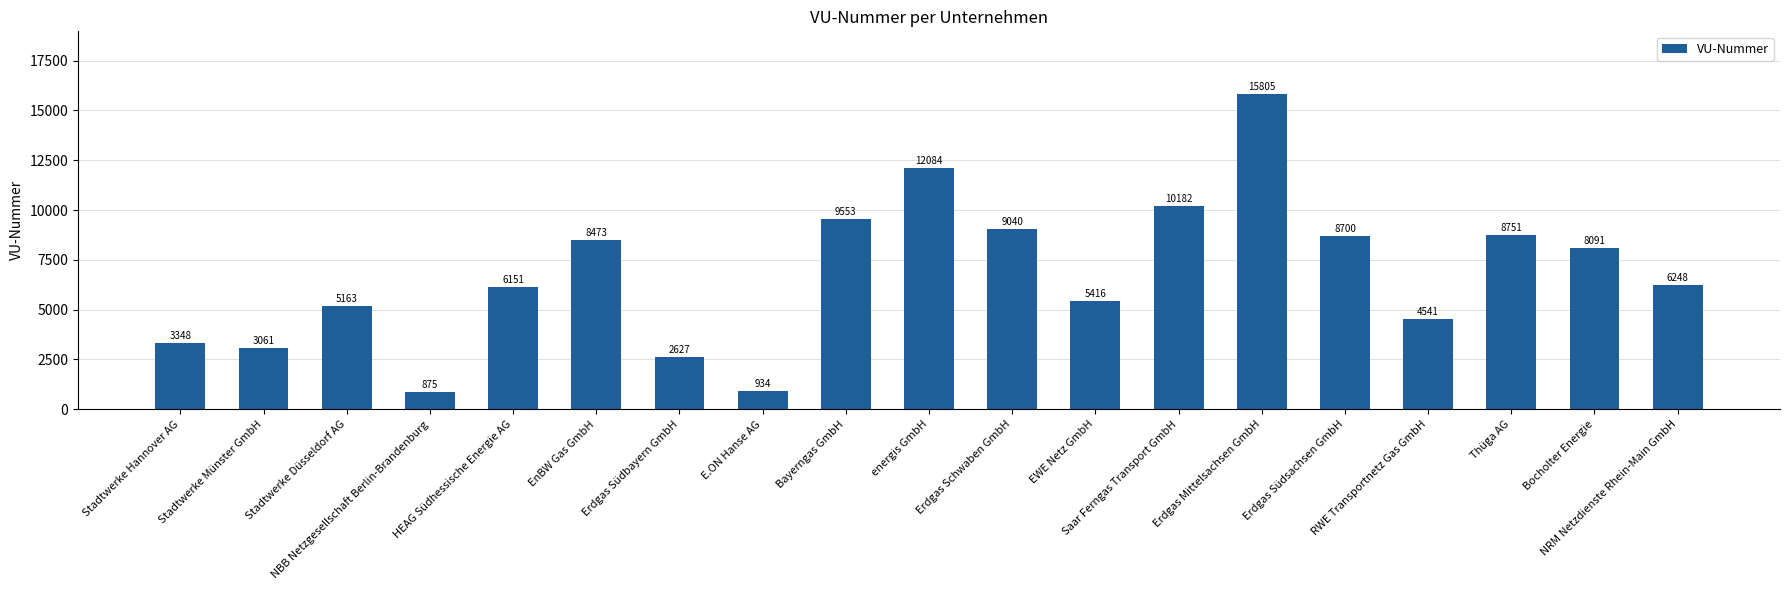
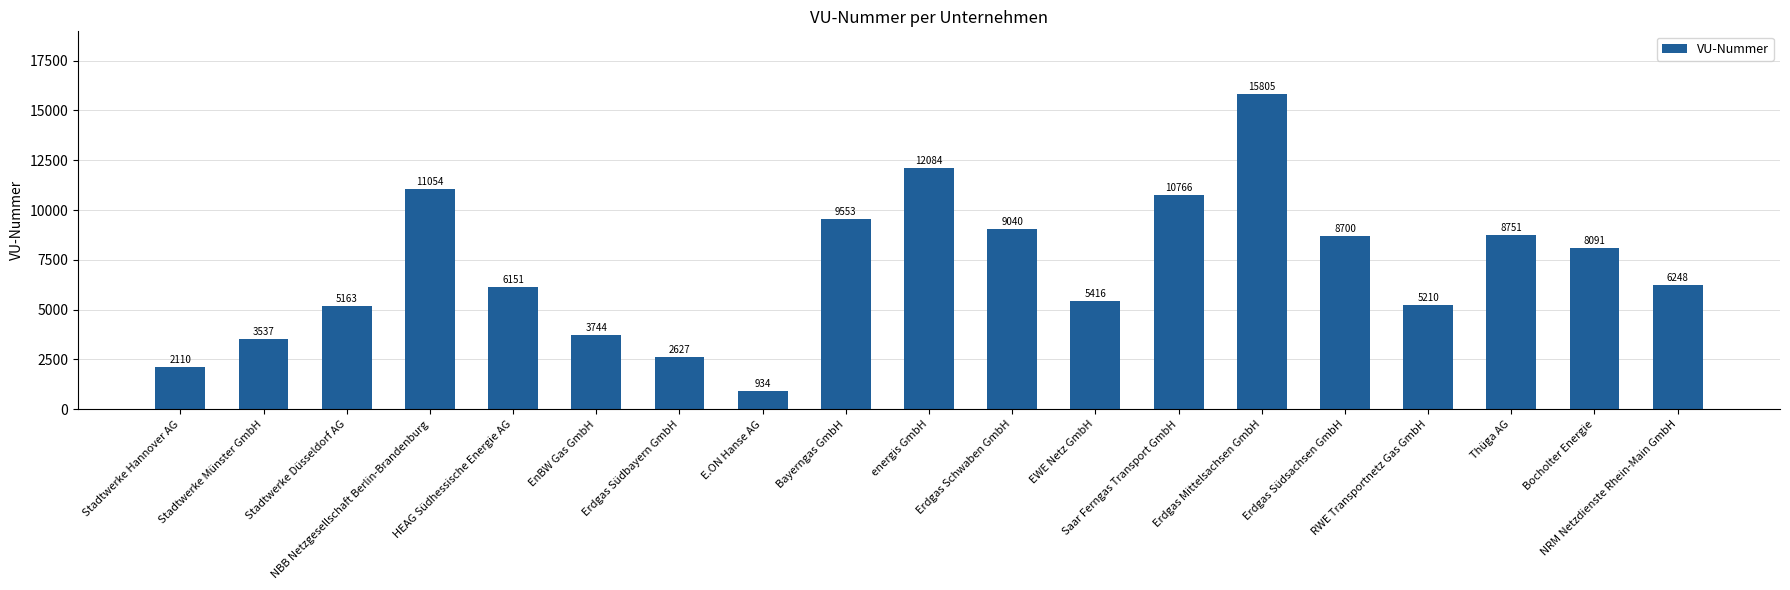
Stadtwerke Hannover AG: 3348 -> 2110
Stadtwerke Münster GmbH: 3061 -> 3537
NBB Netzgesellschaft Berlin-Brandenburg: 875 -> 11054
EnBW Gas GmbH: 8473 -> 3744
Saar Ferngas Transport GmbH: 10182 -> 10766
RWE Transportnetz Gas GmbH: 4541 -> 5210
